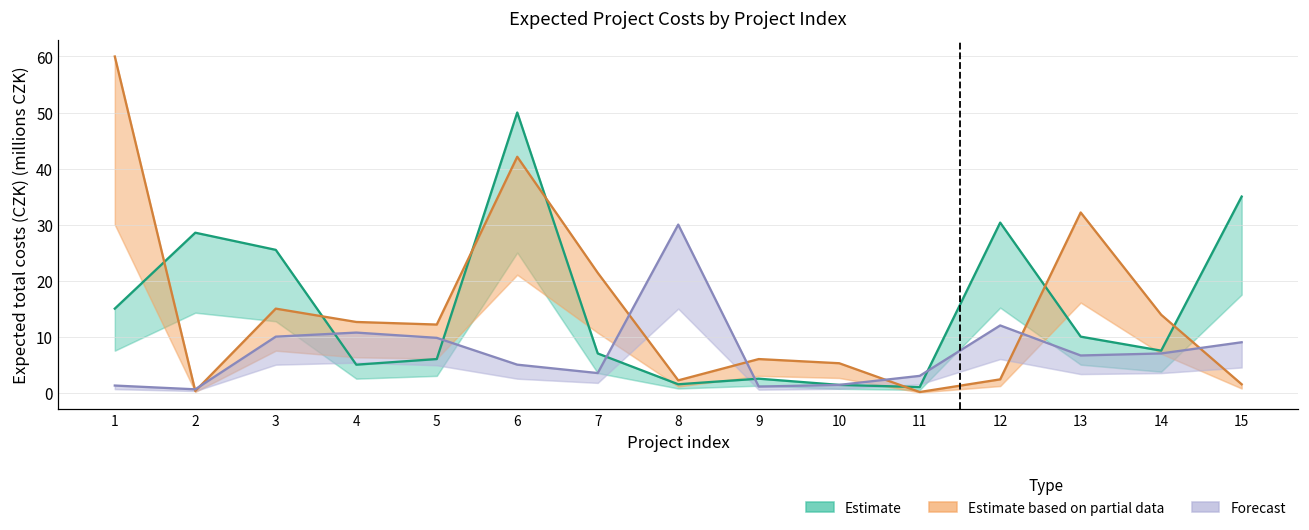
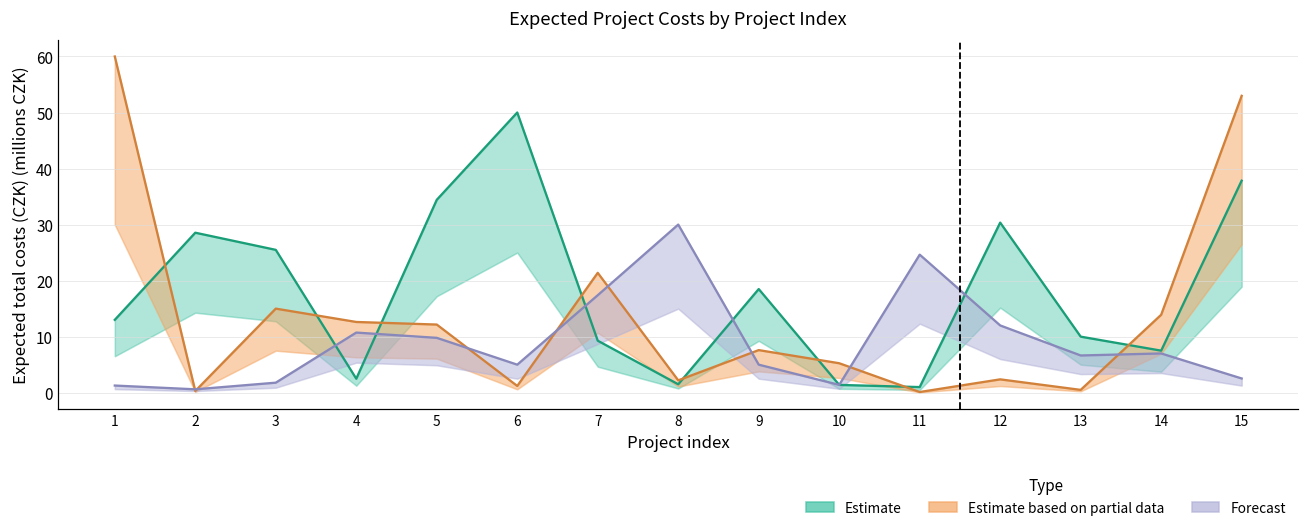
Estimate, 1: 15 -> 13
Forecast, 3: 10 -> 2
Estimate, 4: 5 -> 2
Estimate, 5: 6 -> 34
Estimate based on partial data, 6: 42 -> 1
Estimate, 7: 7 -> 9
Forecast, 7: 4 -> 17
Estimate, 9: 3 -> 18
Estimate based on partial data, 9: 6 -> 8
Forecast, 9: 1 -> 5
Forecast, 11: 3 -> 25
Estimate based on partial data, 13: 32 -> 1
Estimate, 15: 35 -> 38
Estimate based on partial data, 15: 2 -> 53
Forecast, 15: 9 -> 3
